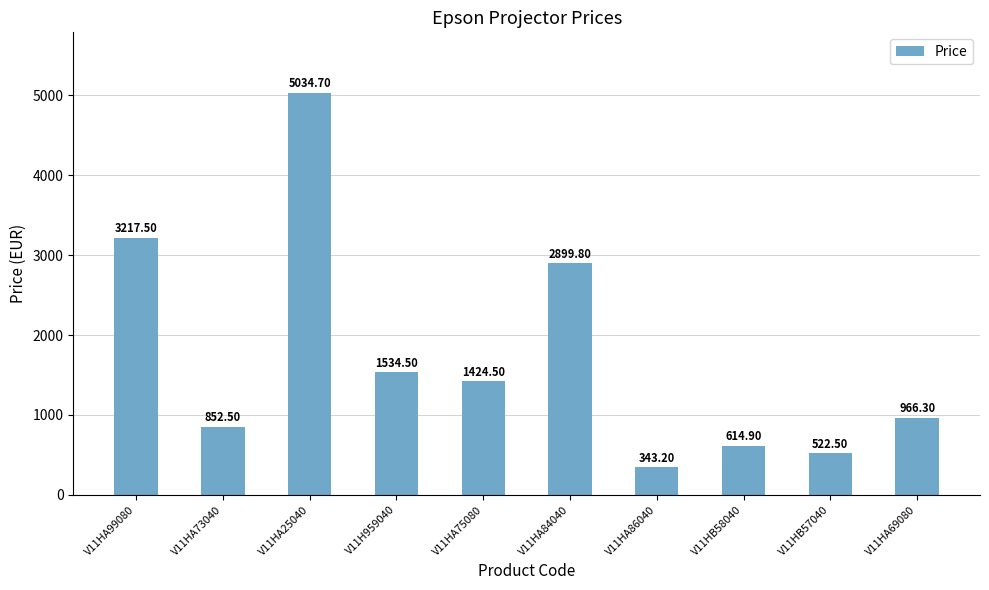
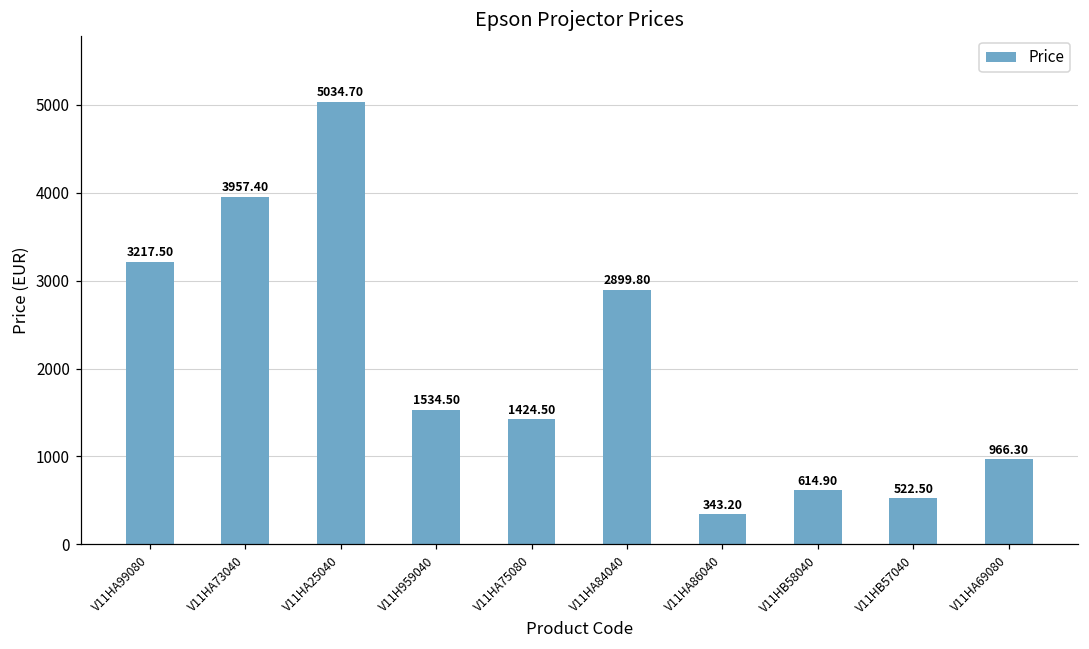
V11HA73040: 852.50 -> 3957.40
